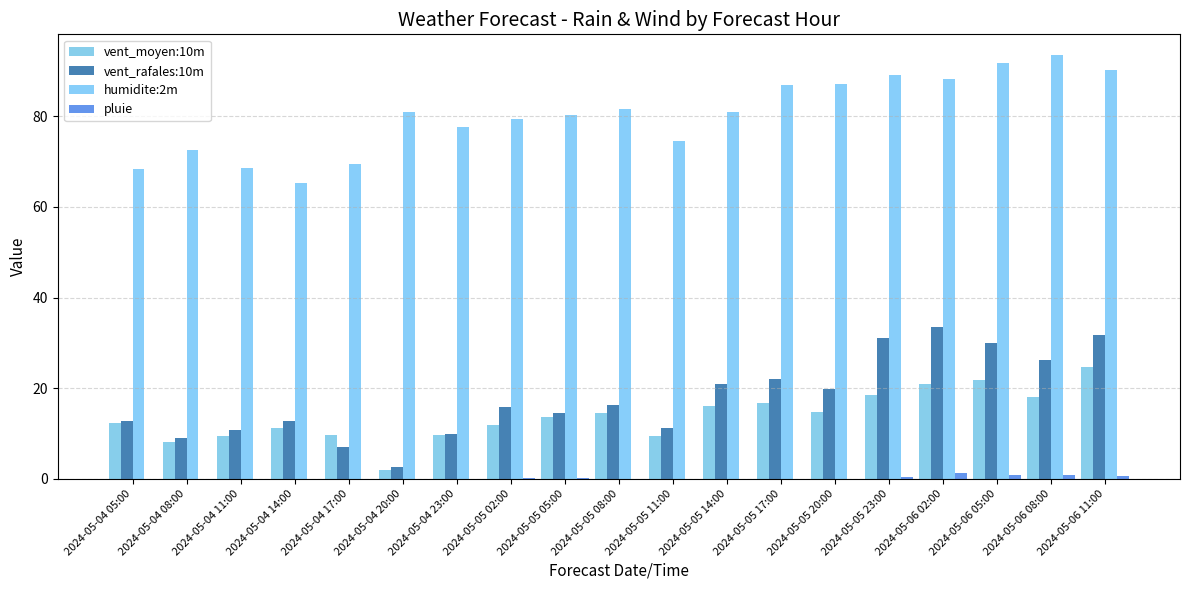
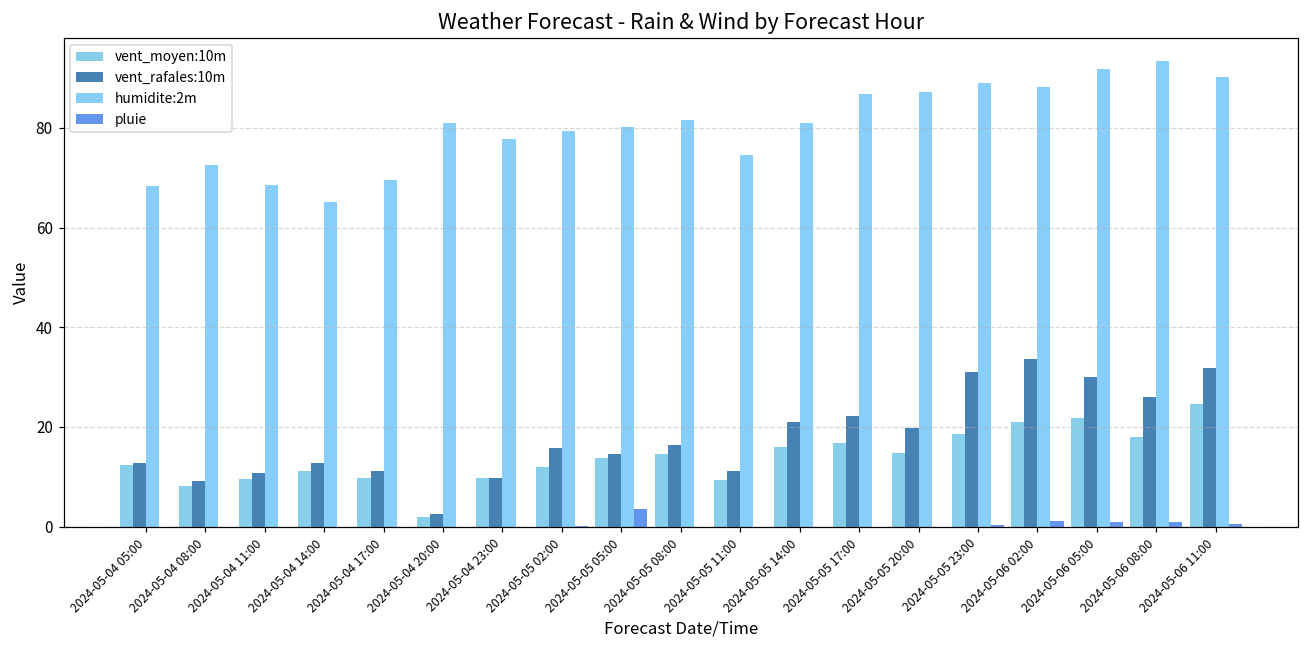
vent_rafales:10m, 2024-05-04 17:00: 7 -> 11
pluie, 2024-05-05 05:00: 0 -> 4
